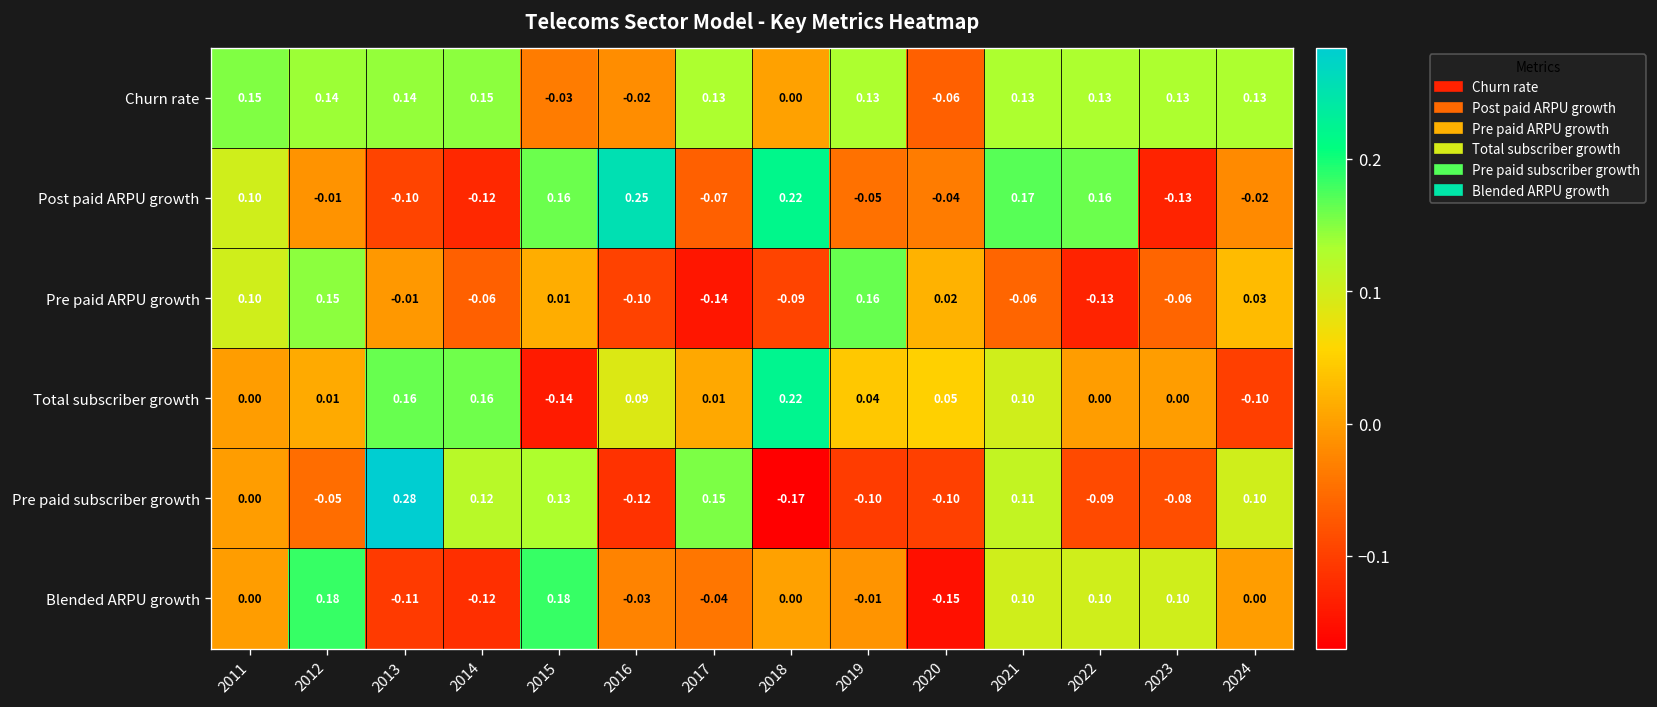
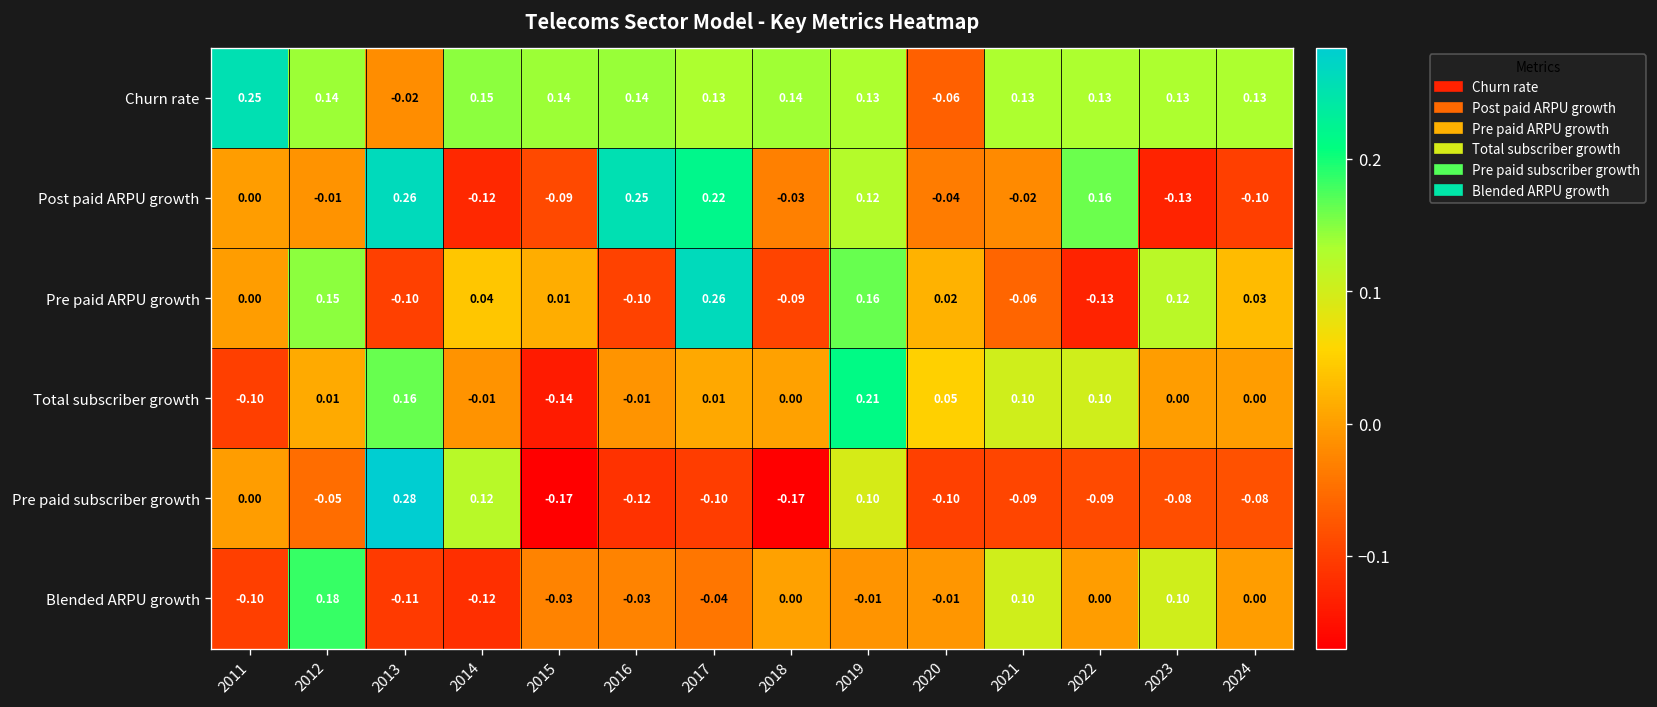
Churn rate, 2011: 0.15 -> 0.25
Churn rate, 2013: 0.14 -> -0.02
Churn rate, 2015: -0.03 -> 0.14
Churn rate, 2016: -0.02 -> 0.14
Churn rate, 2018: 0.00 -> 0.14
Post paid ARPU growth, 2011: 0.10 -> 0.00
Post paid ARPU growth, 2013: -0.10 -> 0.26
Post paid ARPU growth, 2015: 0.16 -> -0.09
Post paid ARPU growth, 2017: -0.07 -> 0.22
Post paid ARPU growth, 2018: 0.22 -> -0.03
Post paid ARPU growth, 2019: -0.05 -> 0.12
Post paid ARPU growth, 2021: 0.17 -> -0.02
Post paid ARPU growth, 2024: -0.02 -> -0.10
Pre paid ARPU growth, 2011: 0.10 -> 0.00
Pre paid ARPU growth, 2013: -0.01 -> -0.10
Pre paid ARPU growth, 2014: -0.06 -> 0.04
Pre paid ARPU growth, 2017: -0.14 -> 0.26
Pre paid ARPU growth, 2023: -0.06 -> 0.12
Total subscriber growth, 2011: 0.00 -> -0.10
Total subscriber growth, 2014: 0.16 -> -0.01
Total subscriber growth, 2016: 0.09 -> -0.01
Total subscriber growth, 2018: 0.22 -> 0.00
Total subscriber growth, 2019: 0.04 -> 0.21
Total subscriber growth, 2022: 0.00 -> 0.10
Total subscriber growth, 2024: -0.10 -> 0.00
Pre paid subscriber growth, 2015: 0.13 -> -0.17
Pre paid subscriber growth, 2017: 0.15 -> -0.10
Pre paid subscriber growth, 2019: -0.10 -> 0.10
Pre paid subscriber growth, 2021: 0.11 -> -0.09
Pre paid subscriber growth, 2024: 0.10 -> -0.08
Blended ARPU growth, 2011: 0.00 -> -0.10
Blended ARPU growth, 2015: 0.18 -> -0.03
Blended ARPU growth, 2020: -0.15 -> -0.01
Blended ARPU growth, 2022: 0.10 -> 0.00
